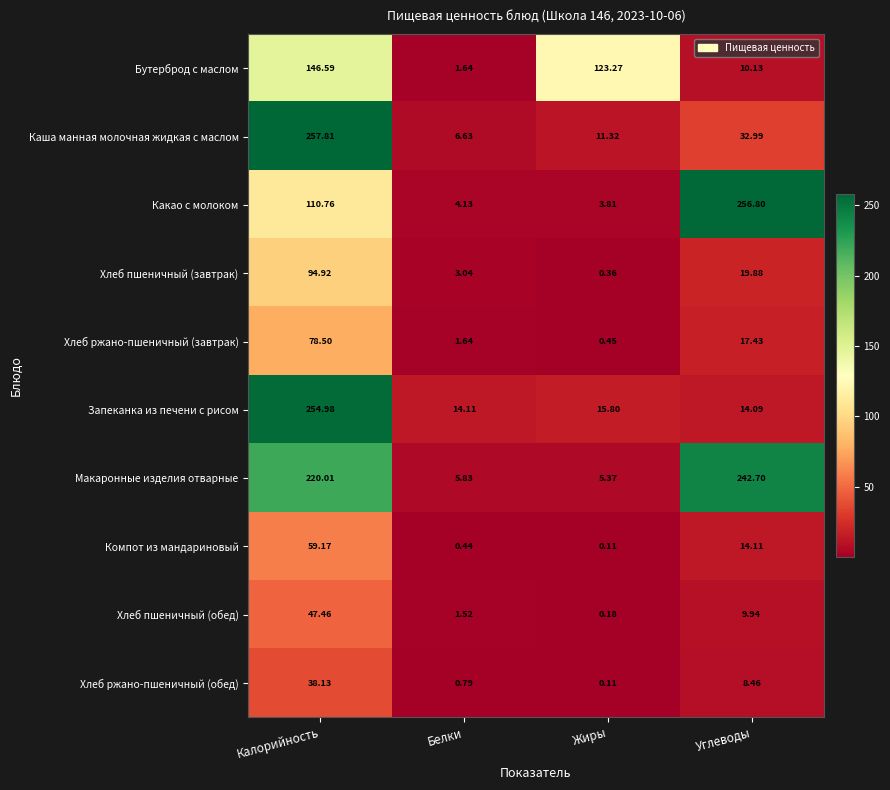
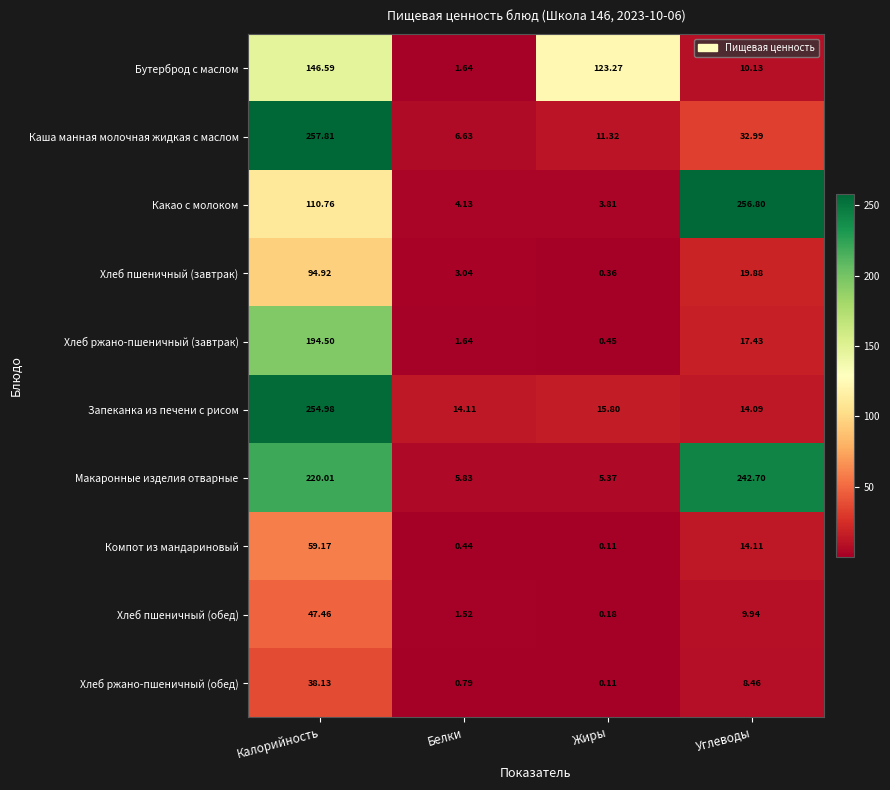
Хлеб ржано-пшеничный (завтрак), Калорийность: 78.50 -> 194.50
